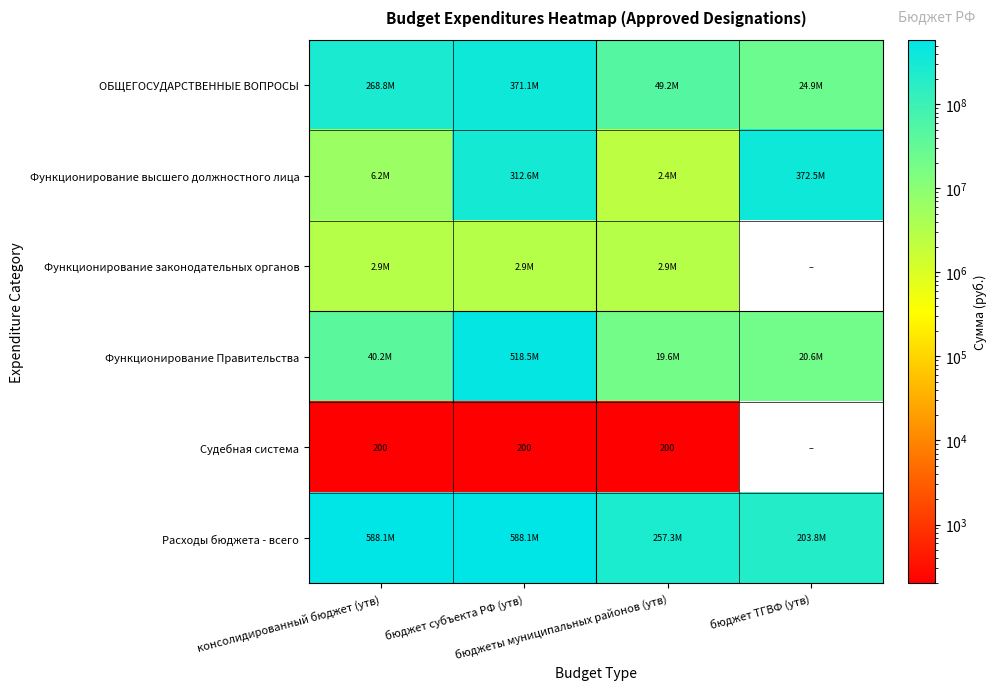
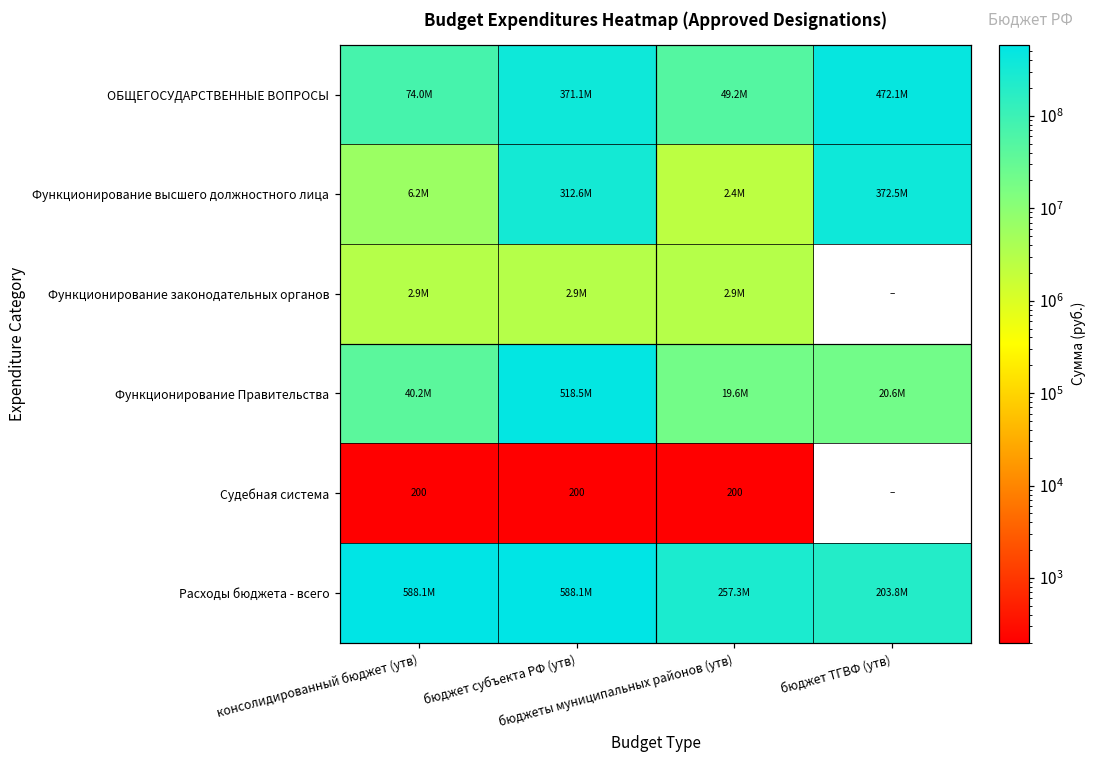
ОБЩЕГОСУДАРСТВЕННЫЕ ВОПРОСЫ, консолидированный бюджет (утв): 268.8M -> 74.0M
ОБЩЕГОСУДАРСТВЕННЫЕ ВОПРОСЫ, бюджет ТГВФ (утв): 24.9M -> 472.1M
